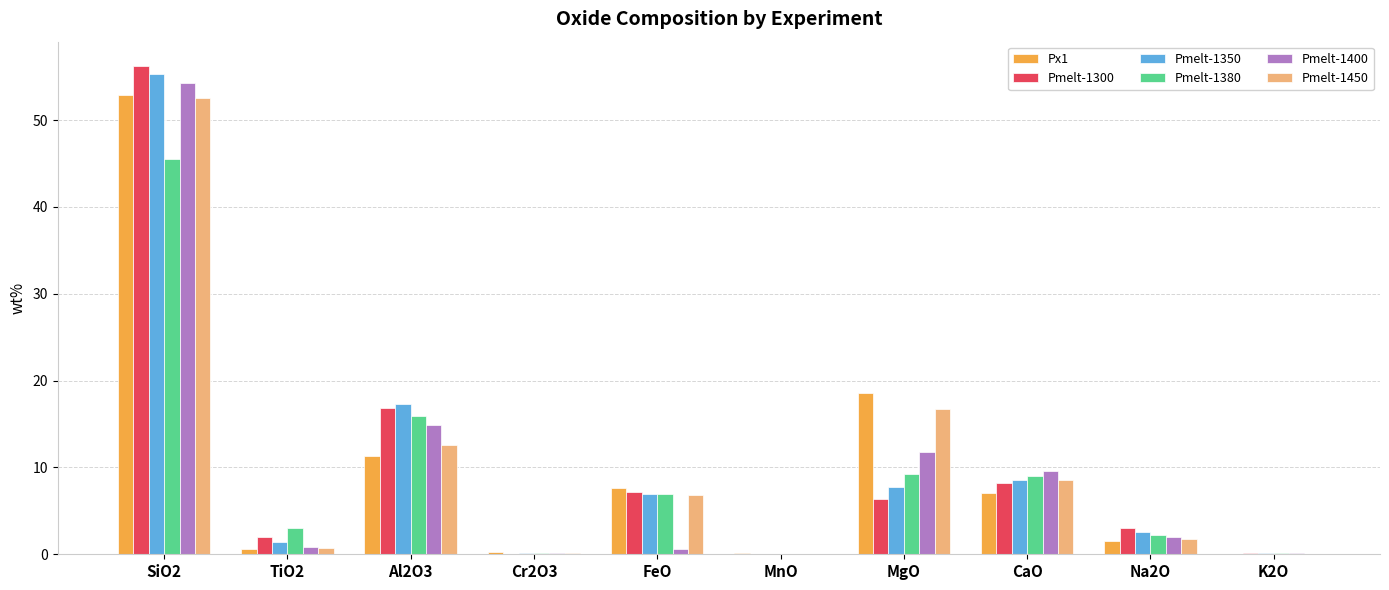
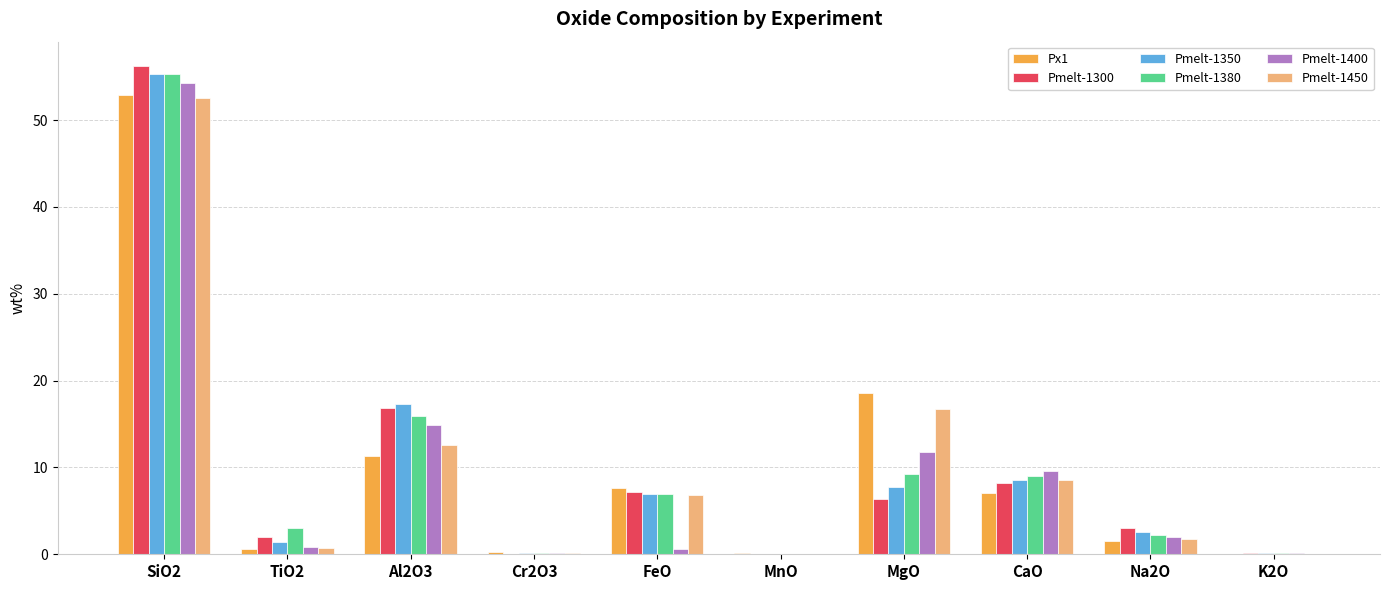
Pmelt-1380, SiO2: 46 -> 55
